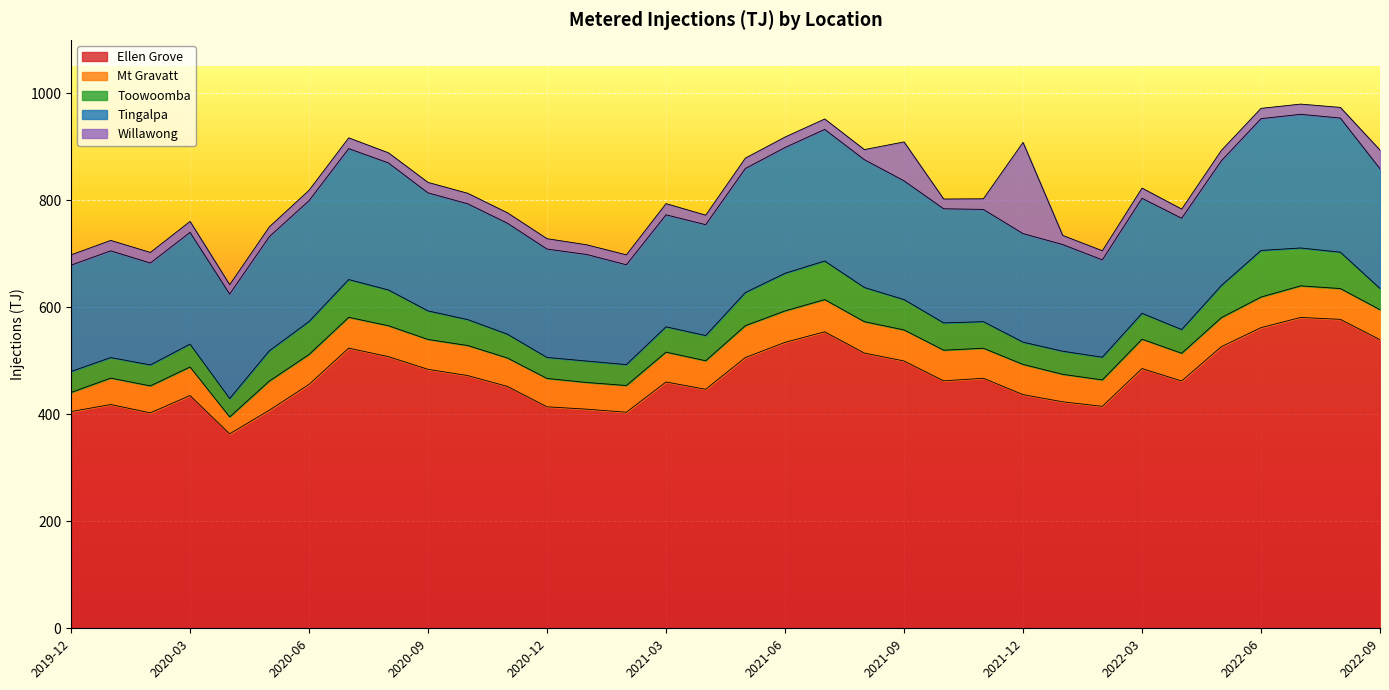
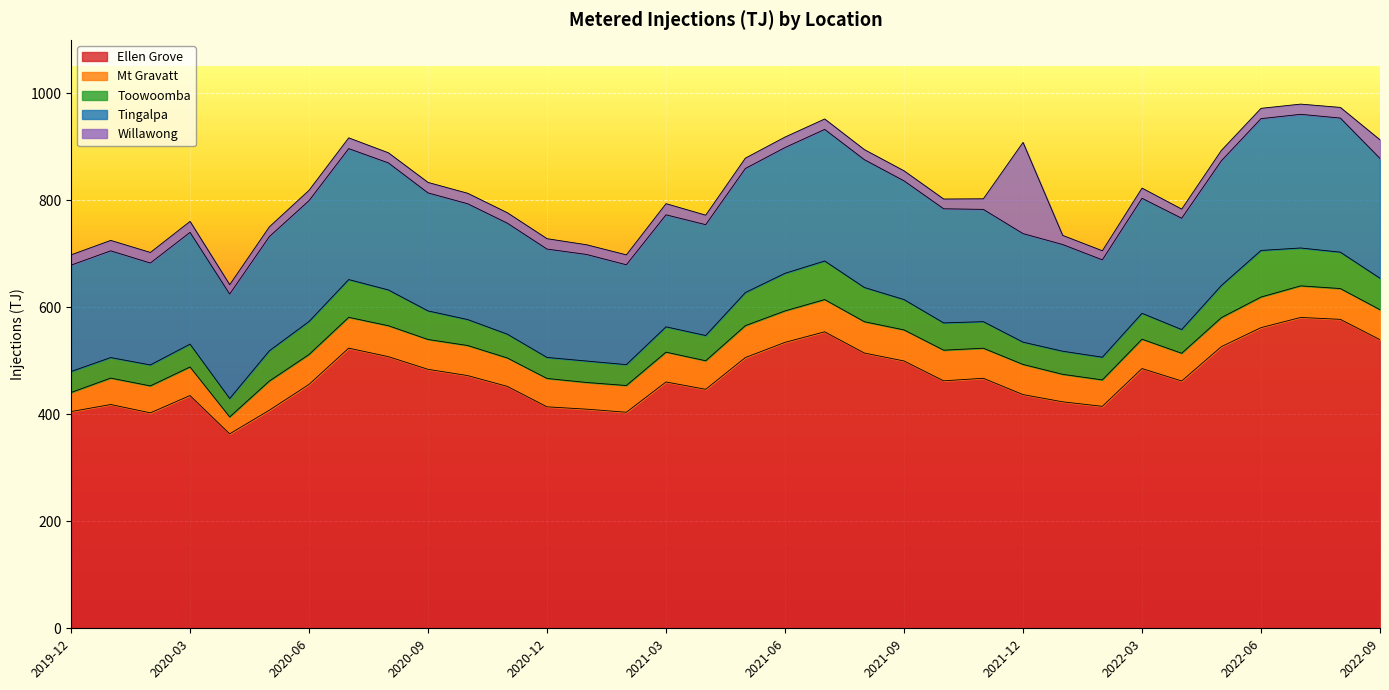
Willawong, 2021-09: 70 -> 20
Toowoomba, 2022-09: 40 -> 60
